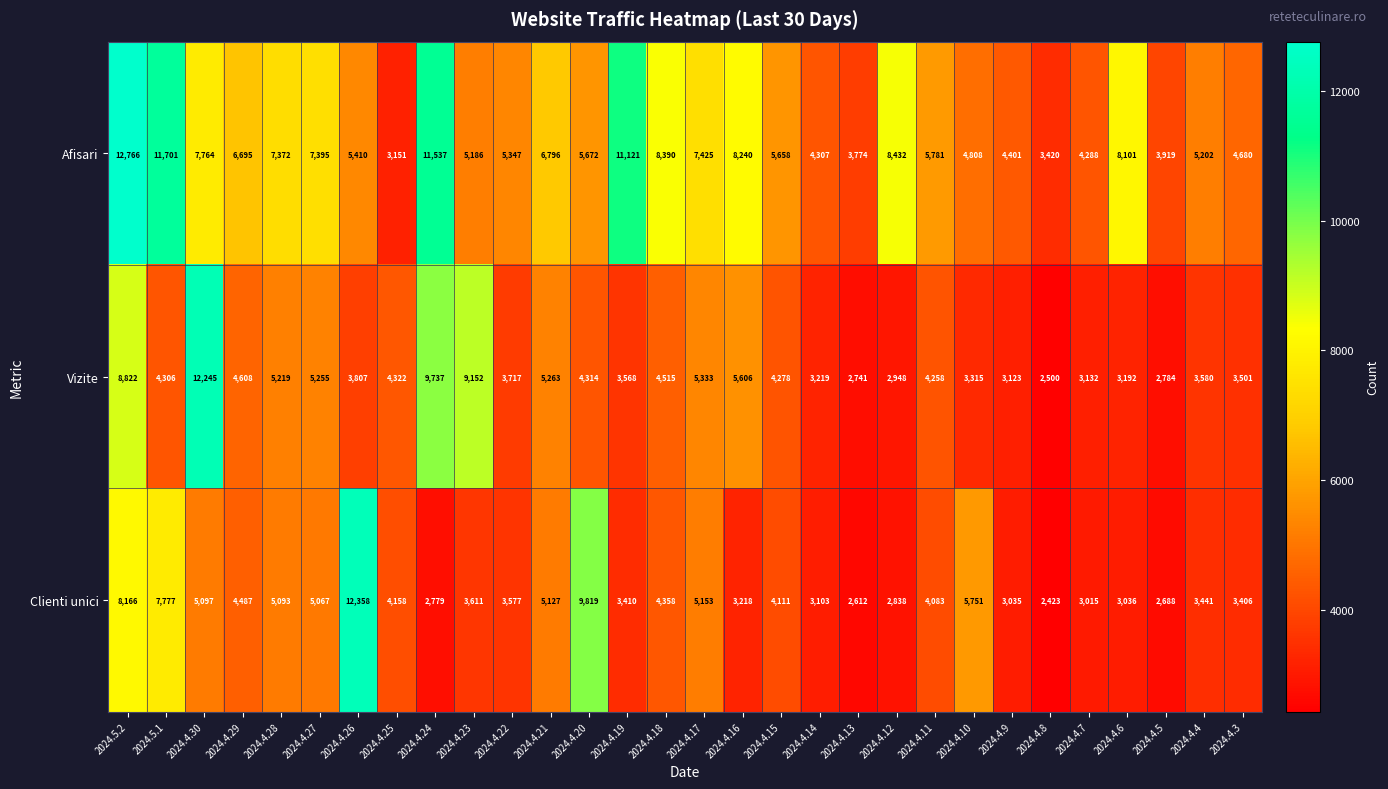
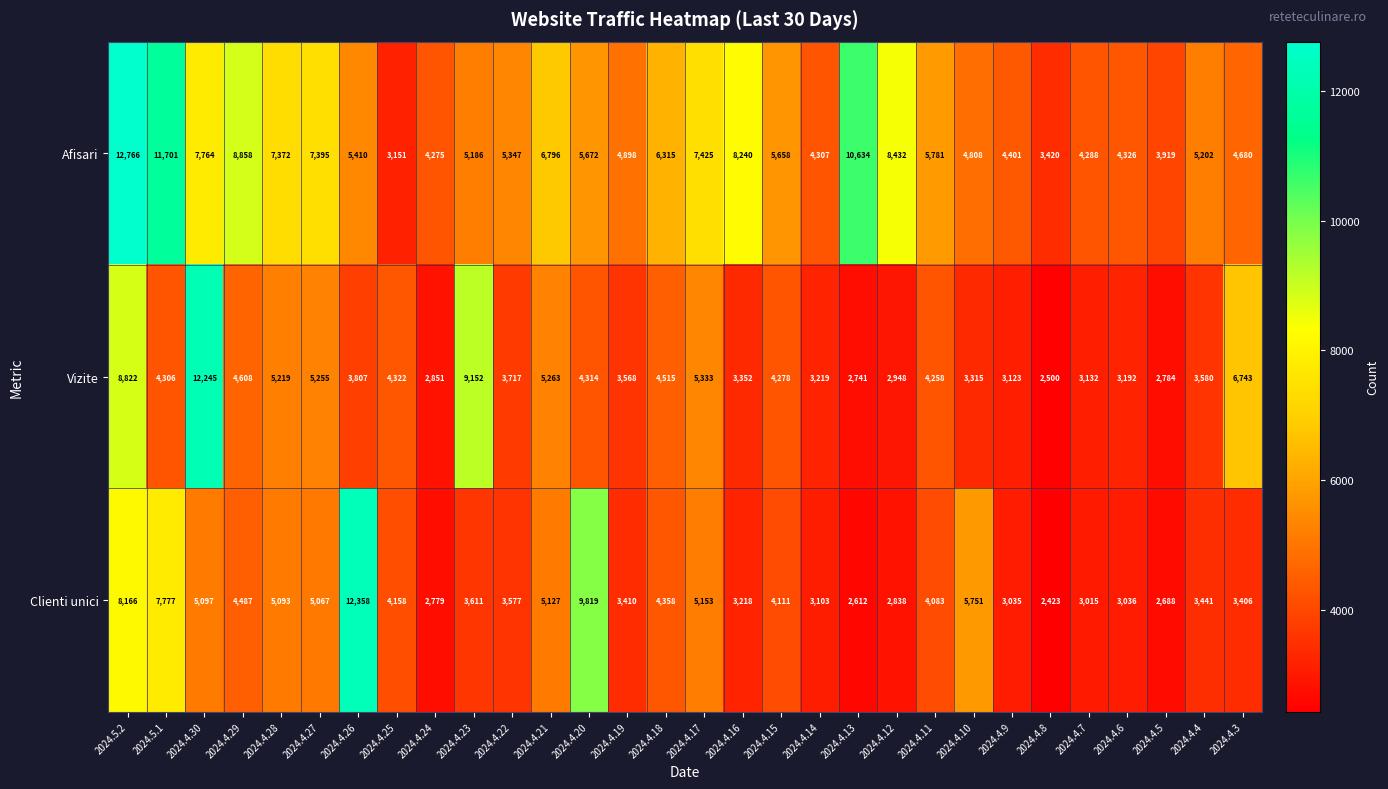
Afisari, 2024.4.29: 6,695 -> 8,858
Afisari, 2024.4.24: 11,537 -> 4,275
Afisari, 2024.4.19: 11,121 -> 4,898
Afisari, 2024.4.18: 8,390 -> 6,315
Afisari, 2024.4.13: 3,774 -> 10,634
Afisari, 2024.4.6: 8,101 -> 4,326
Vizite, 2024.4.24: 9,737 -> 2,851
Vizite, 2024.4.16: 5,606 -> 3,352
Vizite, 2024.4.3: 3,501 -> 6,743
